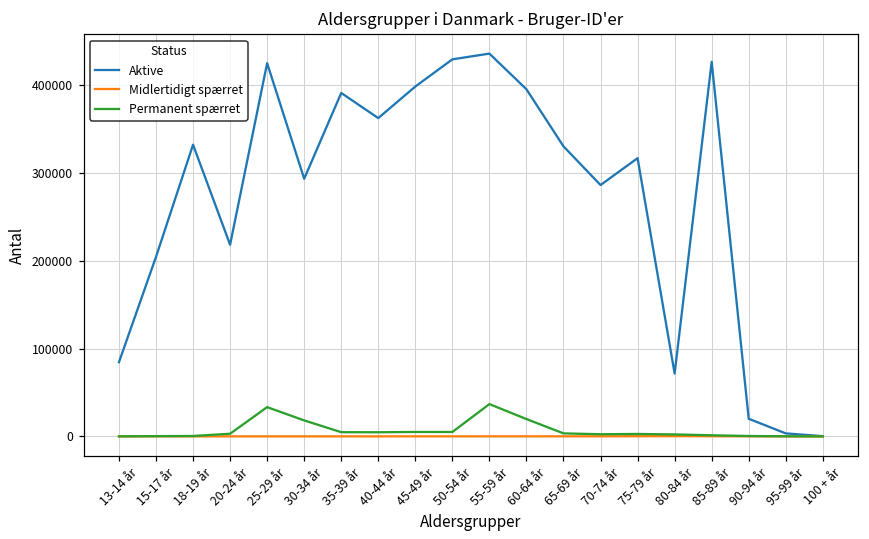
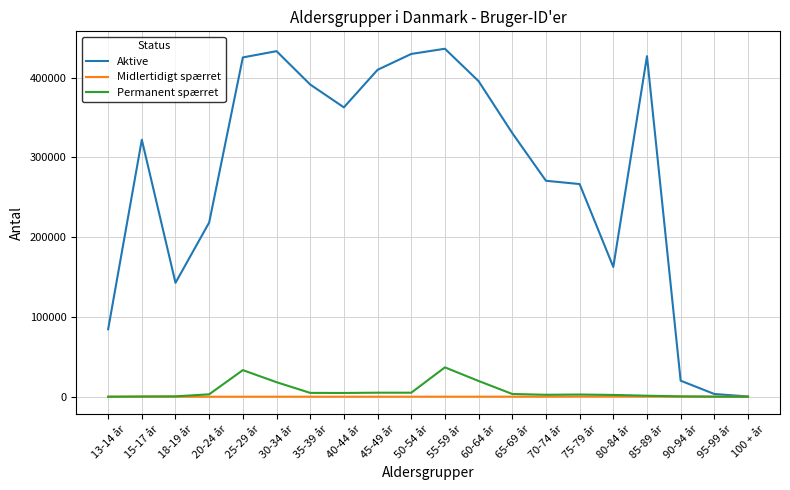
Aktive, 15-17 år: 200000 -> 320000
Aktive, 18-19 år: 330000 -> 140000
Aktive, 30-34 år: 290000 -> 430000
Aktive, 45-49 år: 400000 -> 410000
Aktive, 70-74 år: 290000 -> 270000
Aktive, 75-79 år: 320000 -> 270000
Aktive, 80-84 år: 70000 -> 160000
